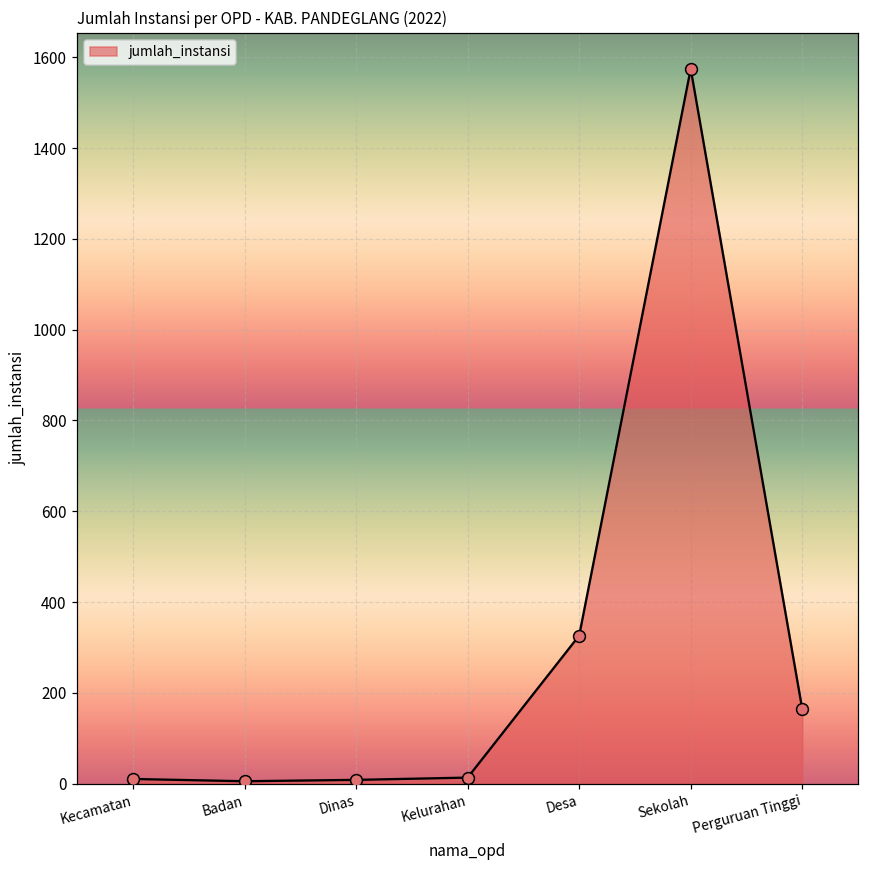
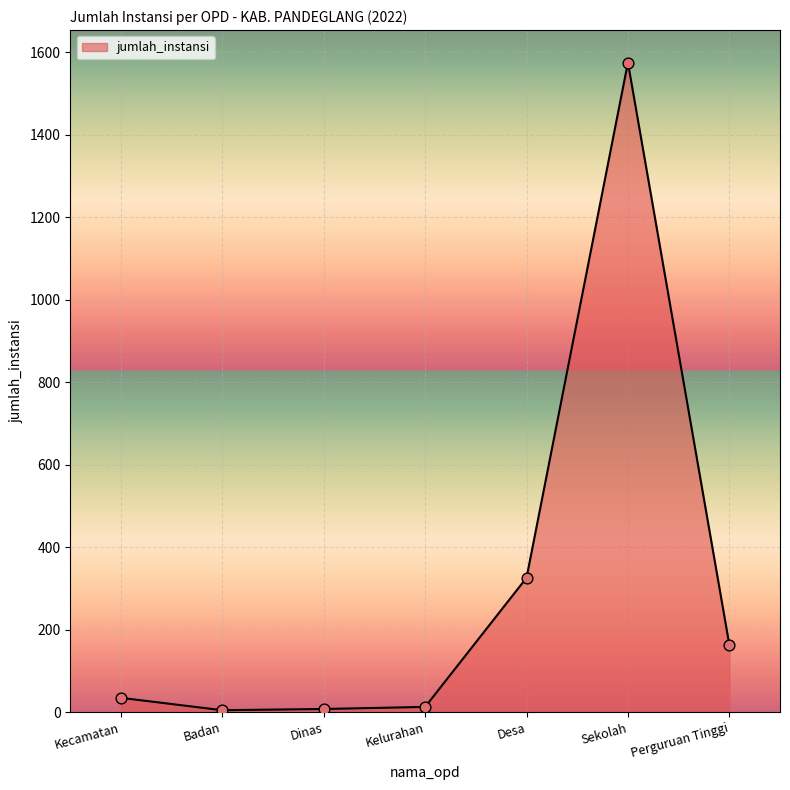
Kecamatan: 10 -> 40
